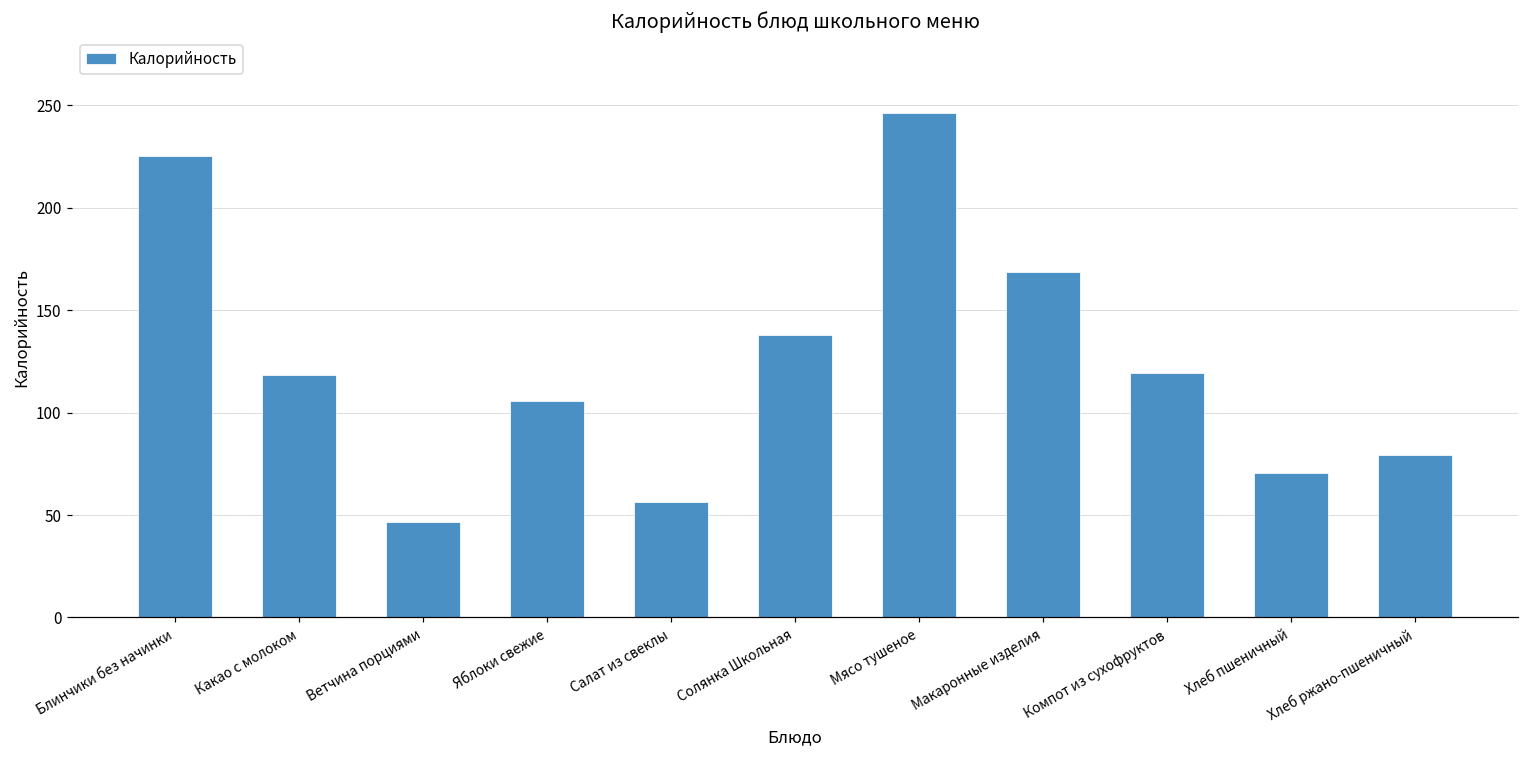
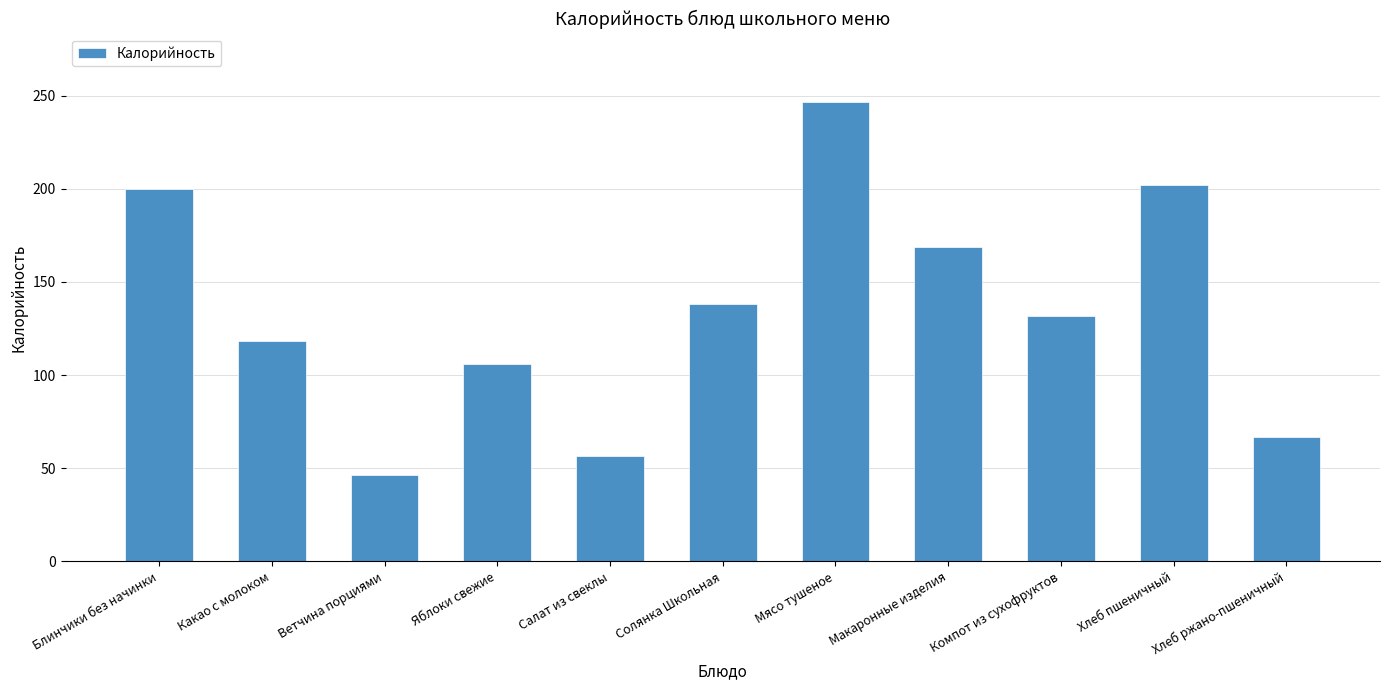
Блинчики без начинки: 225 -> 200
Компот из сухофруктов: 119 -> 132
Хлеб пшеничный: 71 -> 202
Хлеб ржано-пшеничный: 79 -> 67
